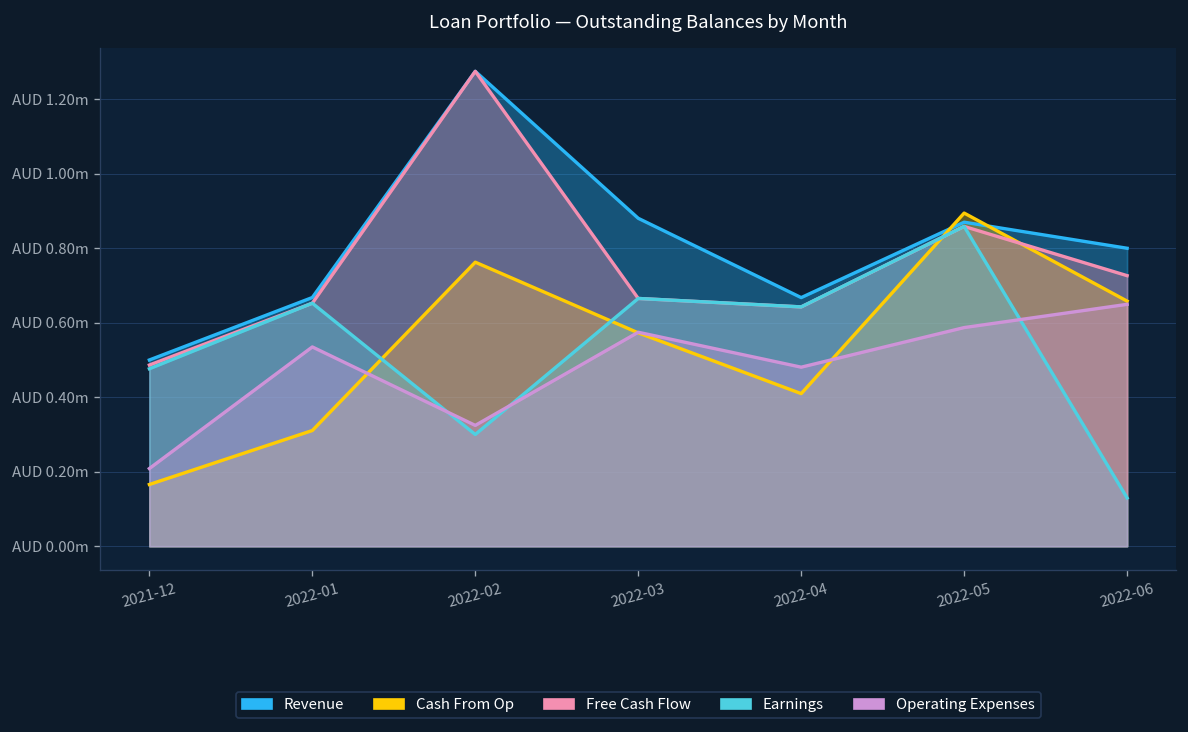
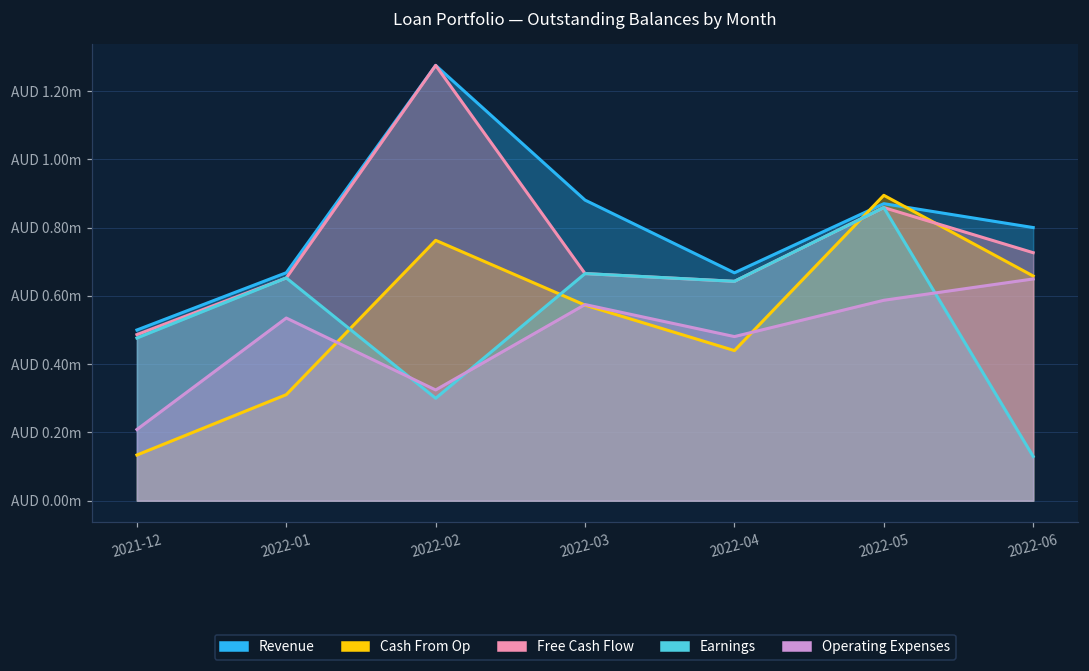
Cash From Op, 2021-12: AUD 0.17m -> AUD 0.13m
Cash From Op, 2022-04: AUD 0.41m -> AUD 0.44m
